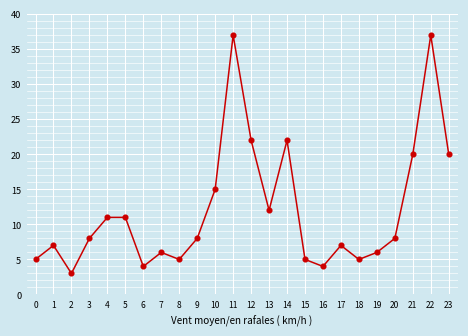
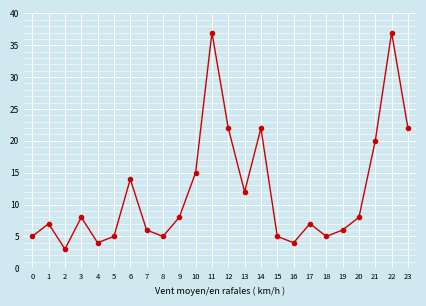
4: 11 -> 4
5: 11 -> 5
6: 4 -> 14
23: 20 -> 22
